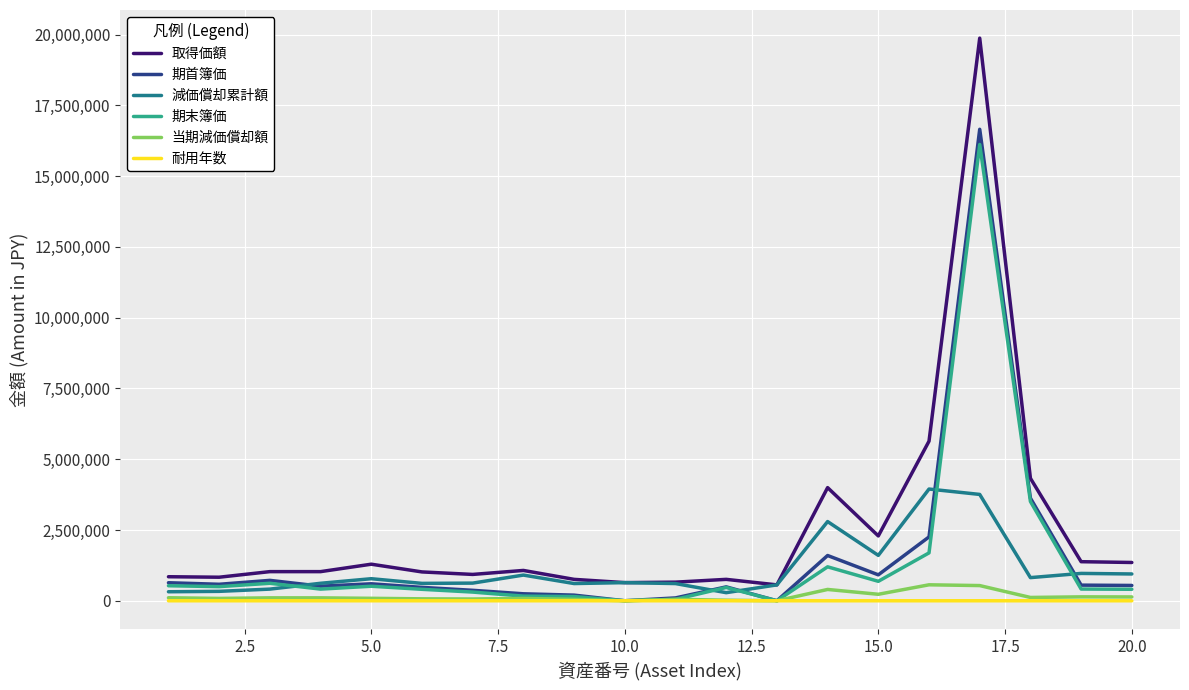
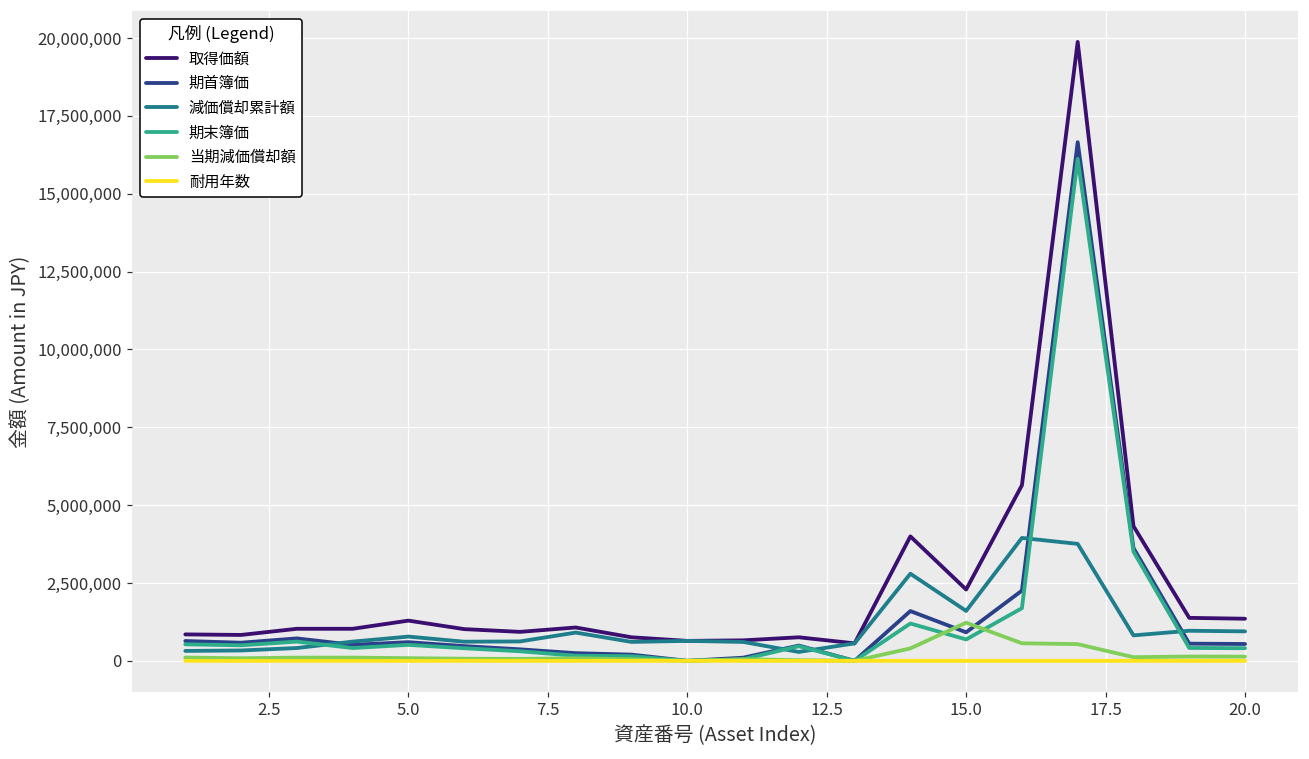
当期減価償却額, 15.0: 200,000 -> 1,200,000
